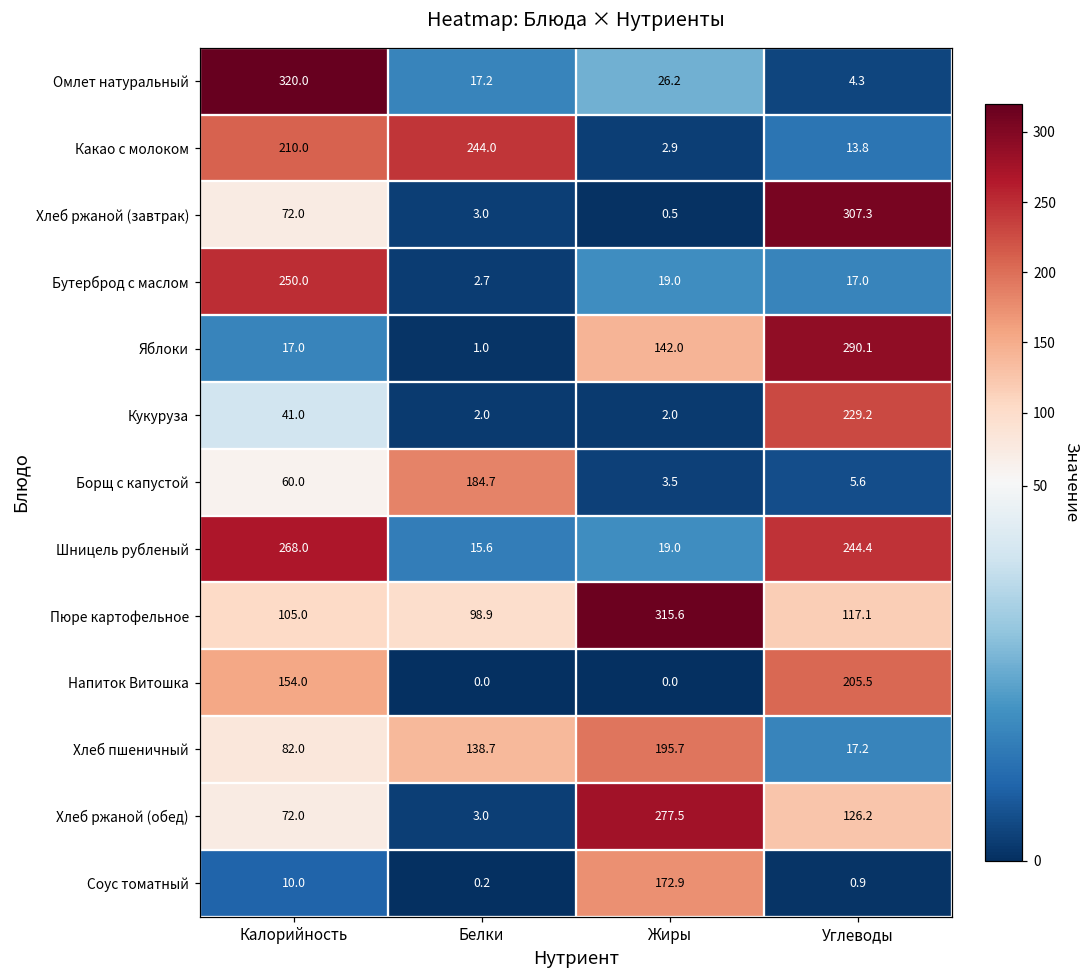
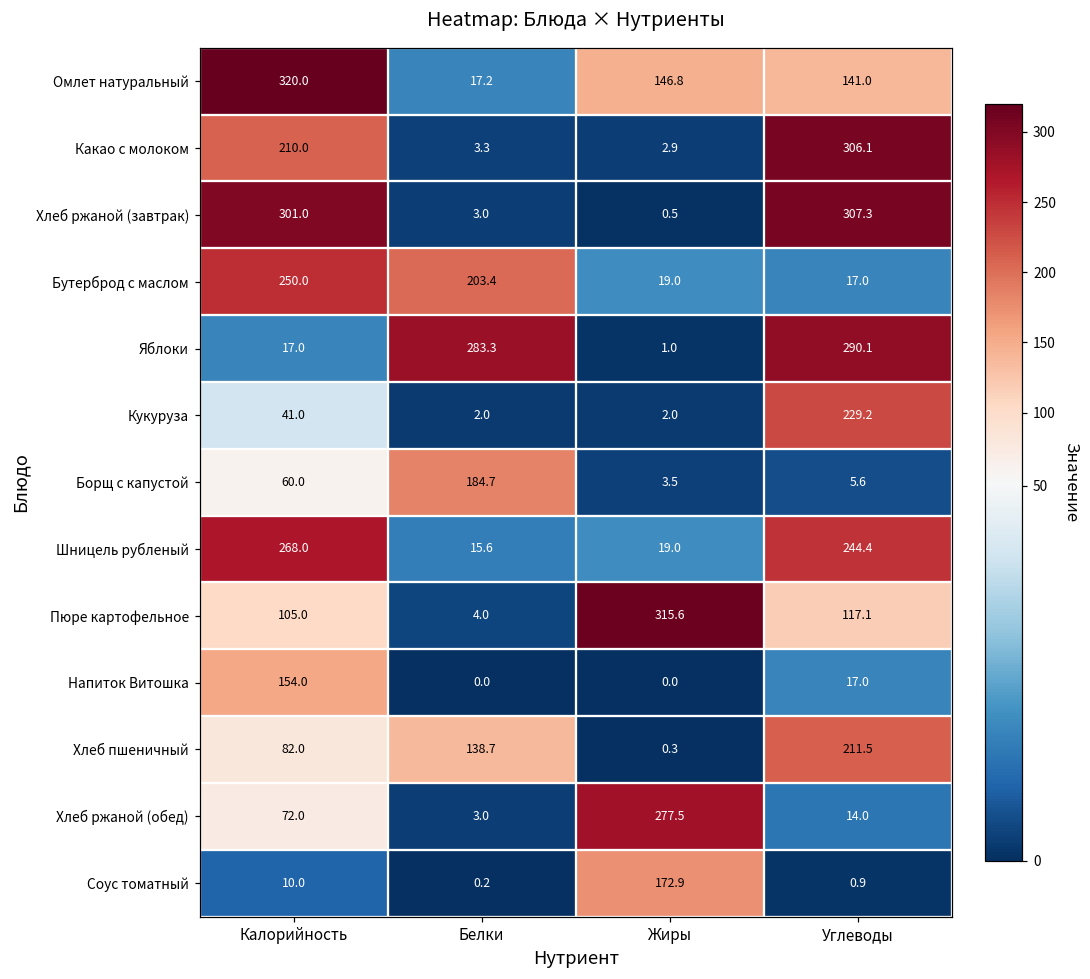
Омлет натуральный, Жиры: 26.2 -> 146.8
Омлет натуральный, Углеводы: 4.3 -> 141.0
Какао с молоком, Белки: 244.0 -> 3.3
Какао с молоком, Углеводы: 13.8 -> 306.1
Хлеб ржаной (завтрак), Калорийность: 72.0 -> 301.0
Бутерброд с маслом, Белки: 2.7 -> 203.4
Яблоки, Белки: 1.0 -> 283.3
Яблоки, Жиры: 142.0 -> 1.0
Пюре картофельное, Белки: 98.9 -> 4.0
Напиток Витошка, Углеводы: 205.5 -> 17.0
Хлеб пшеничный, Жиры: 195.7 -> 0.3
Хлеб пшеничный, Углеводы: 17.2 -> 211.5
Хлеб ржаной (обед), Углеводы: 126.2 -> 14.0
